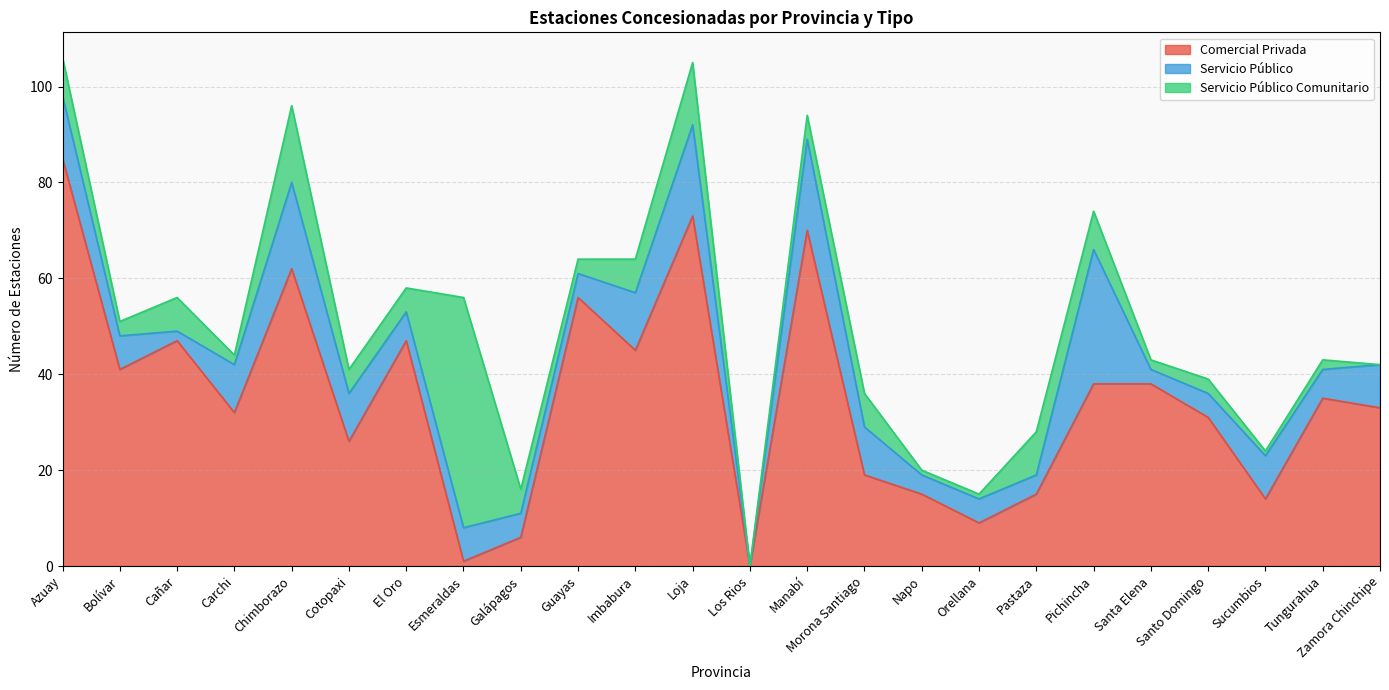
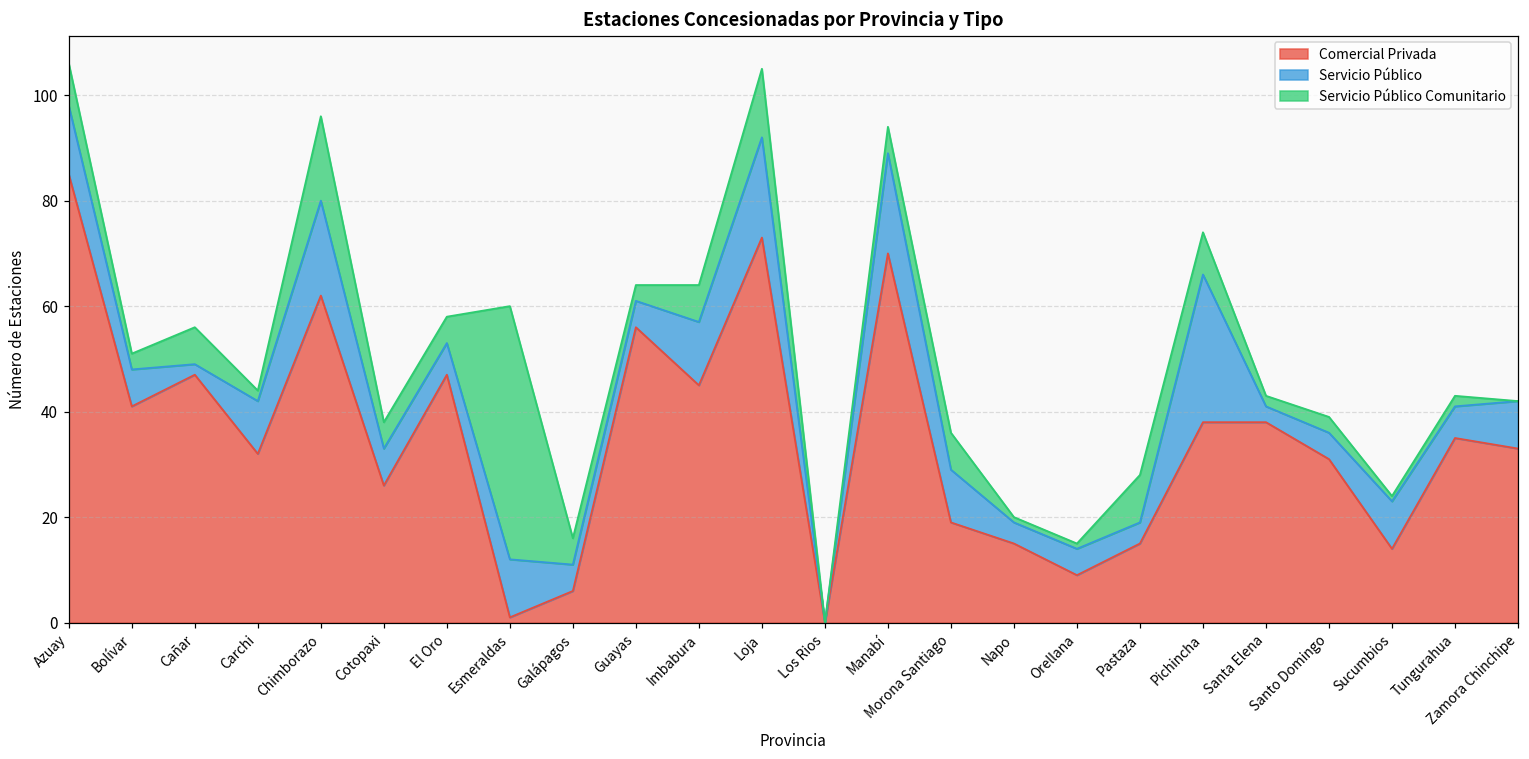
Servicio Público, Cotopaxi: 10 -> 7
Servicio Público, Esmeraldas: 7 -> 11
